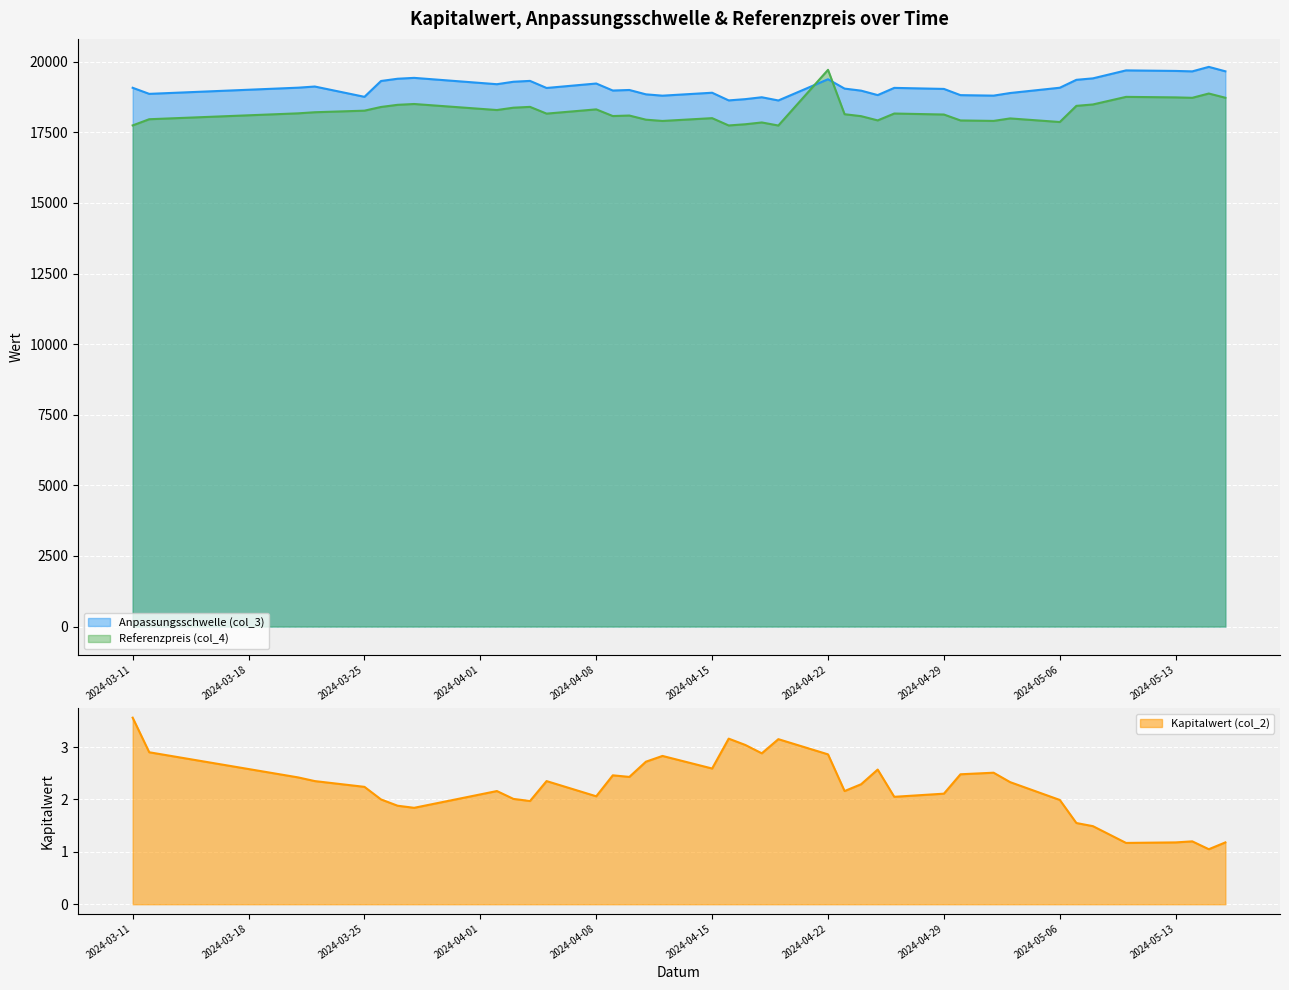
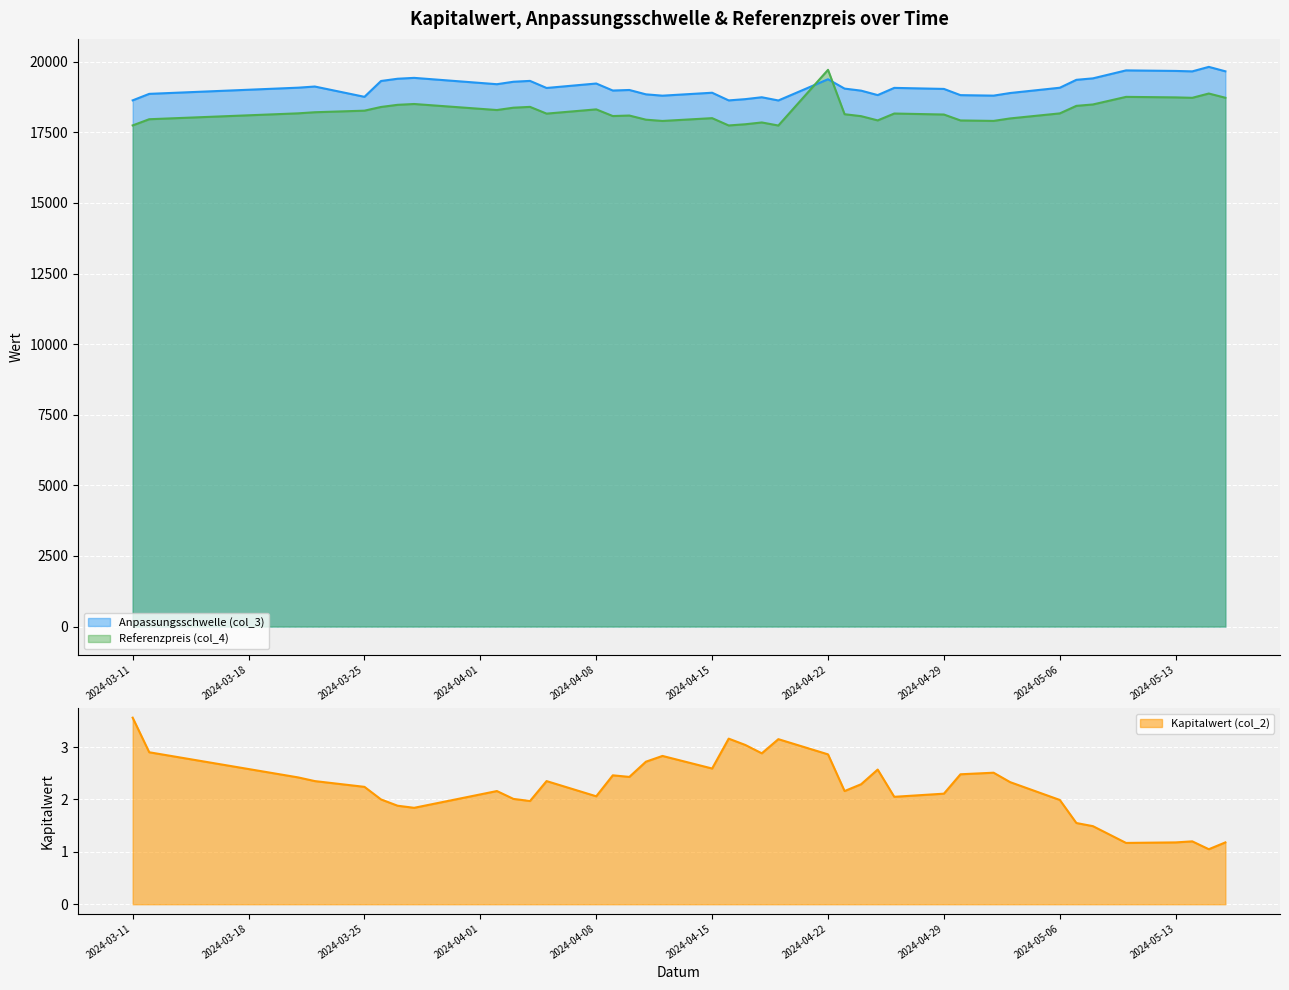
Kapitalwert, Anpassungsschwelle & Referenzpreis over Time, Anpassungsschwelle (col_3), 2024-03-11: 19100 -> 18600
Kapitalwert, Anpassungsschwelle & Referenzpreis over Time, Referenzpreis (col_4), 2024-05-06: 17900 -> 18200
